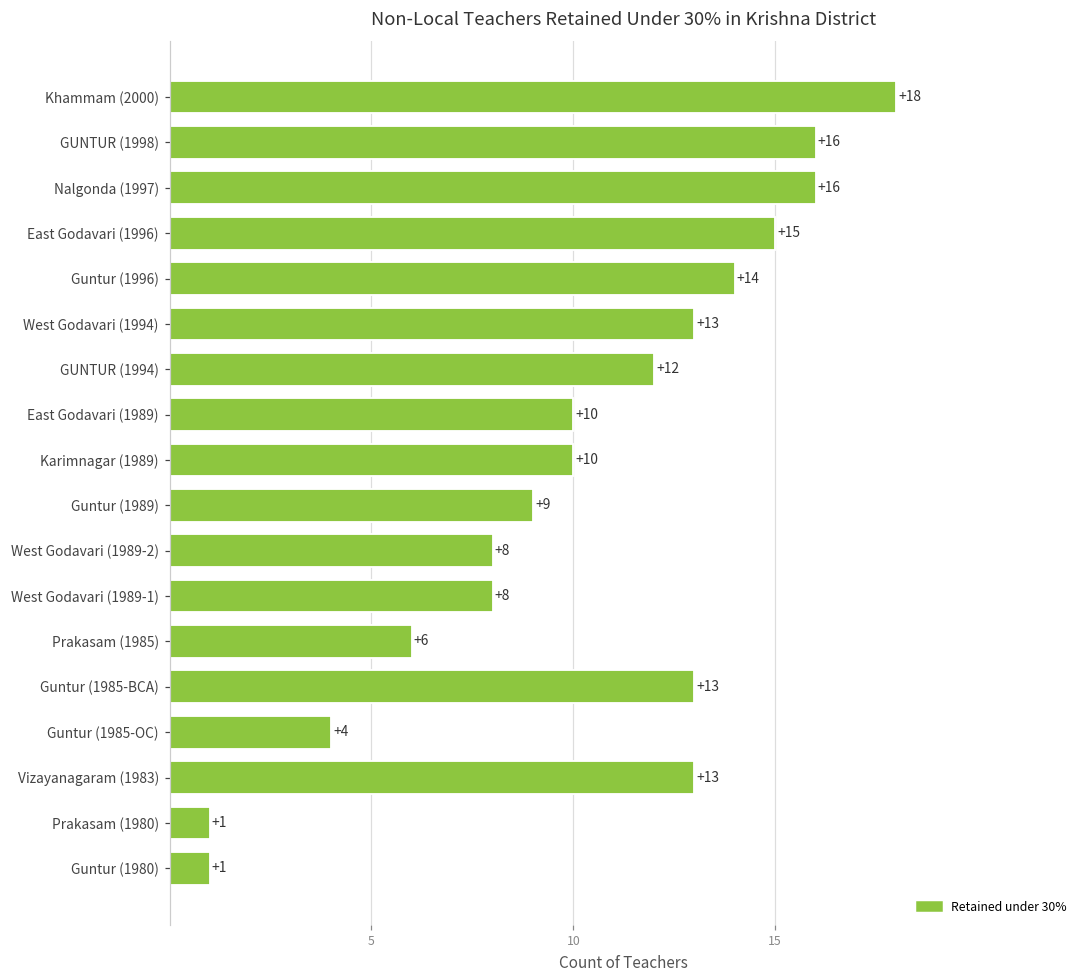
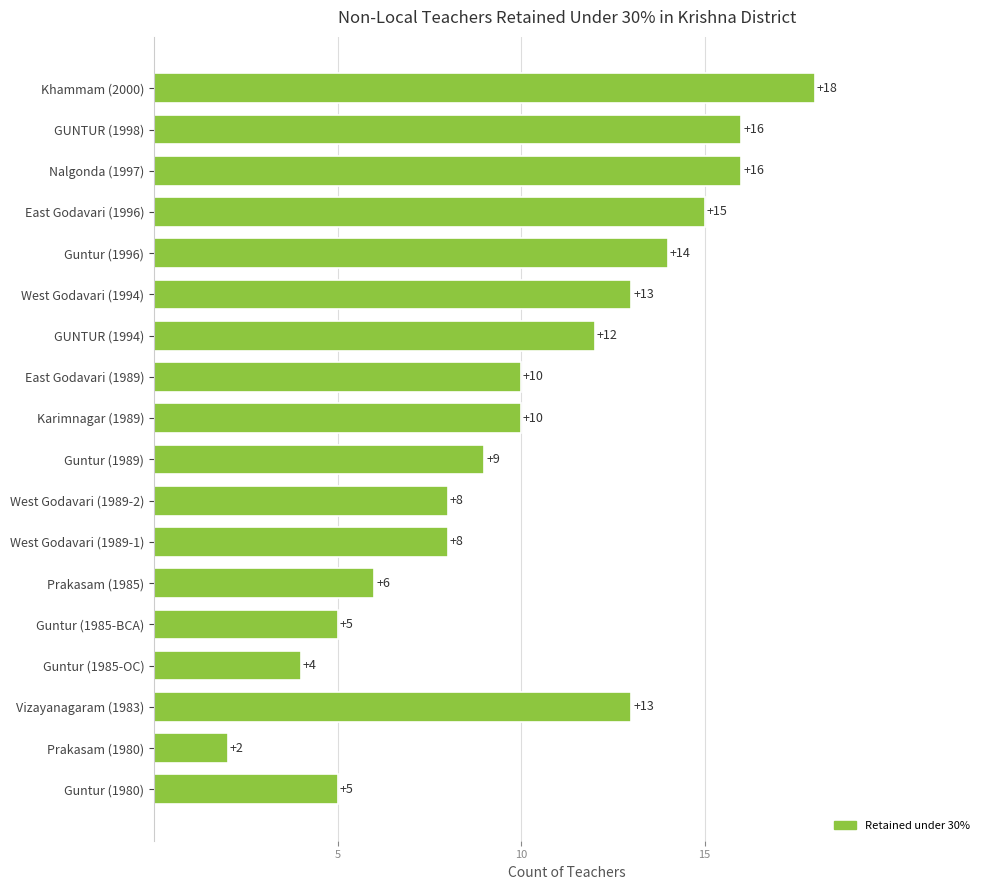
Guntur (1985-BCA): +13 -> +5
Prakasam (1980): +1 -> +2
Guntur (1980): +1 -> +5
